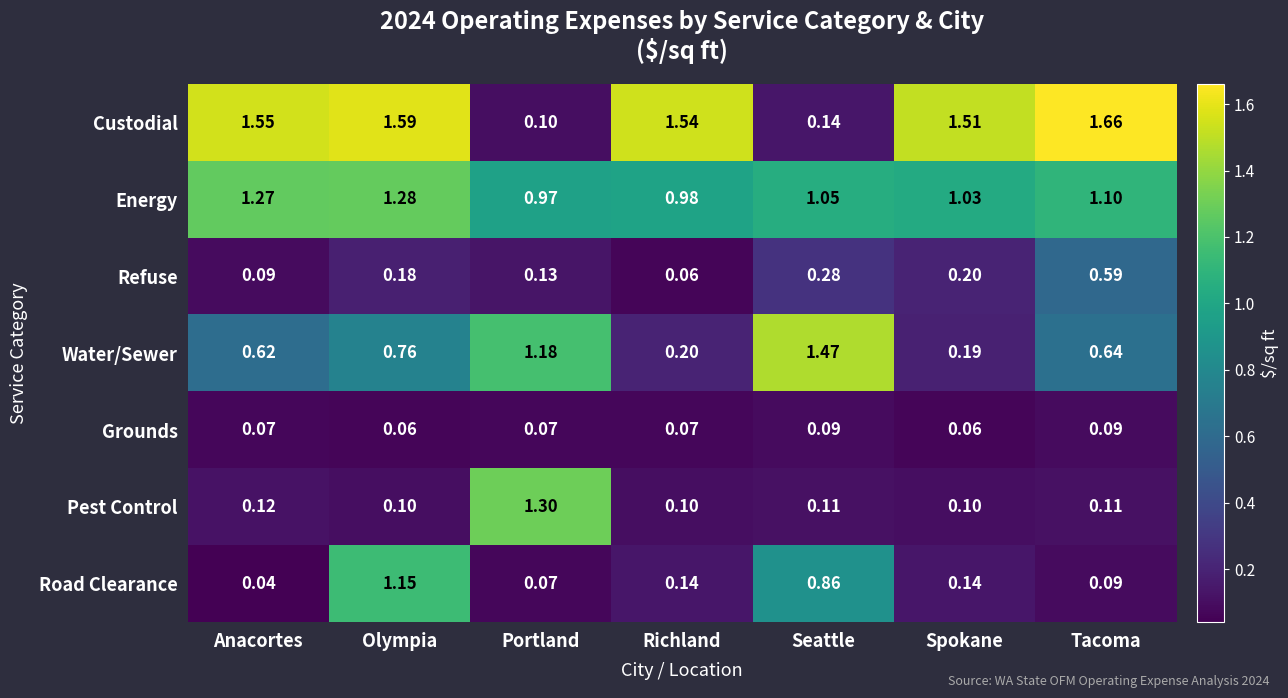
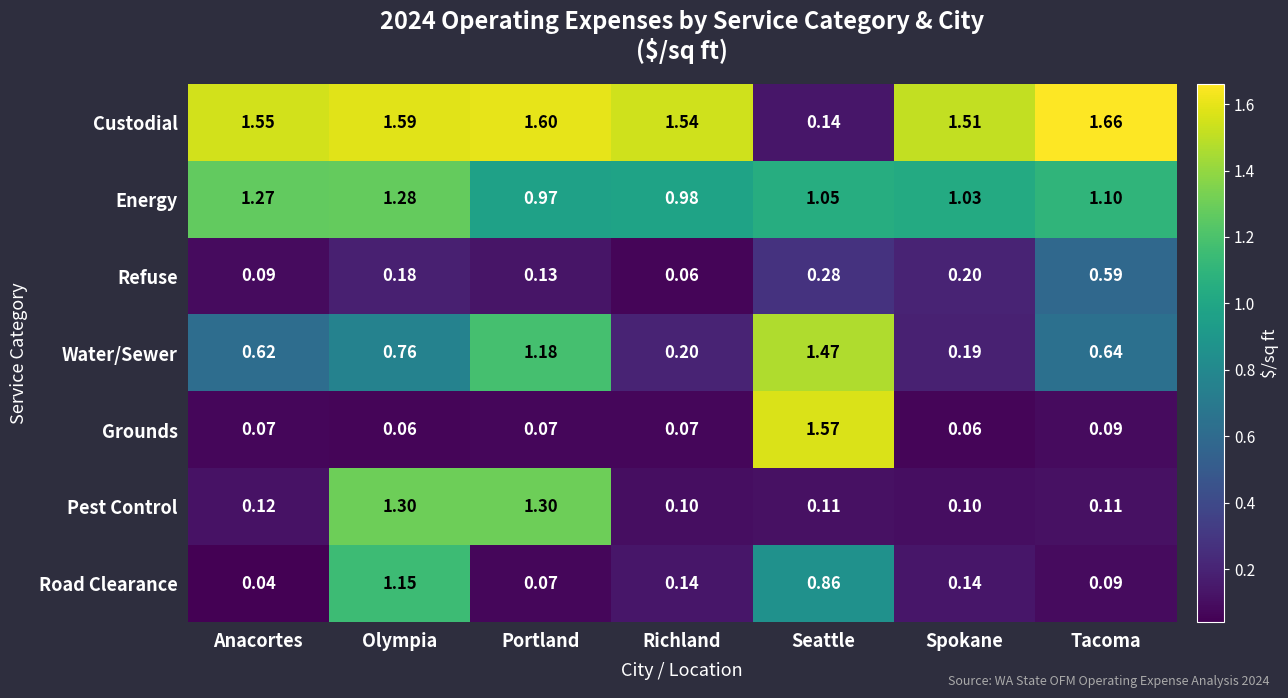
Custodial, Portland: 0.10 -> 1.60
Grounds, Seattle: 0.09 -> 1.57
Pest Control, Olympia: 0.10 -> 1.30
